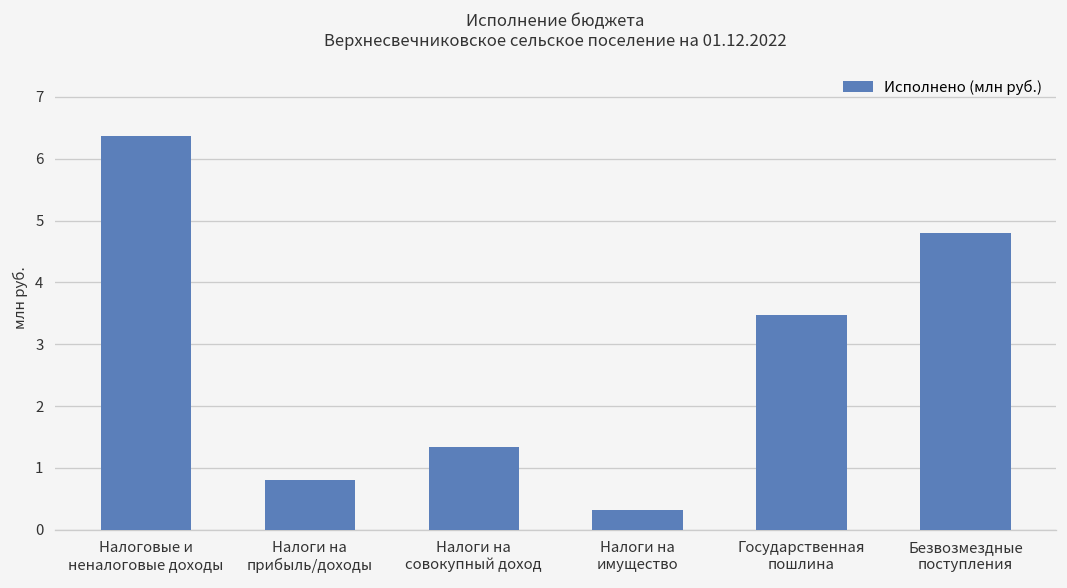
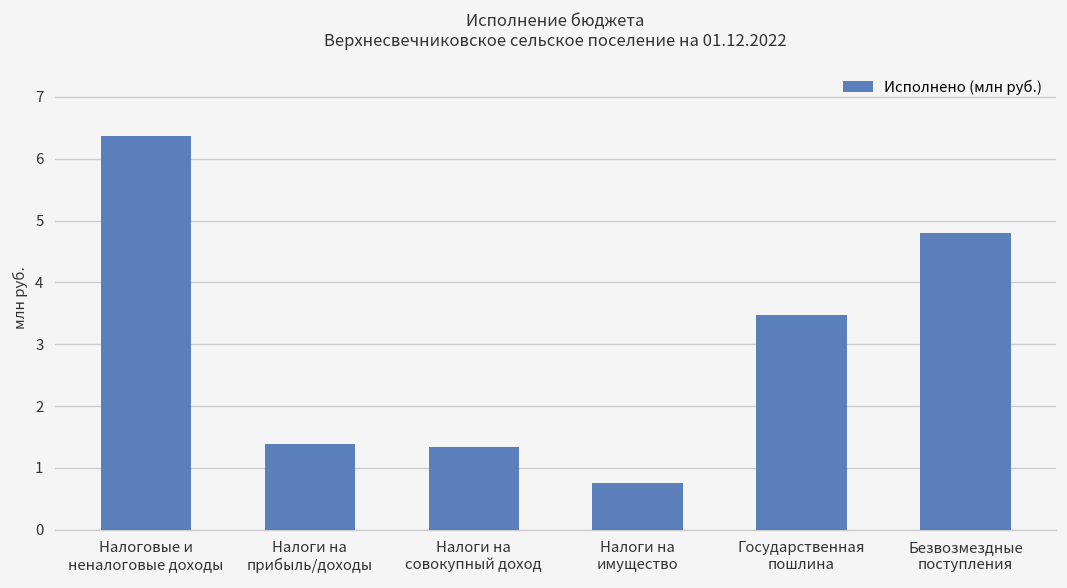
Налоги на прибыль/доходы: 0.8 -> 1.4
Налоги на имущество: 0.3 -> 0.8
